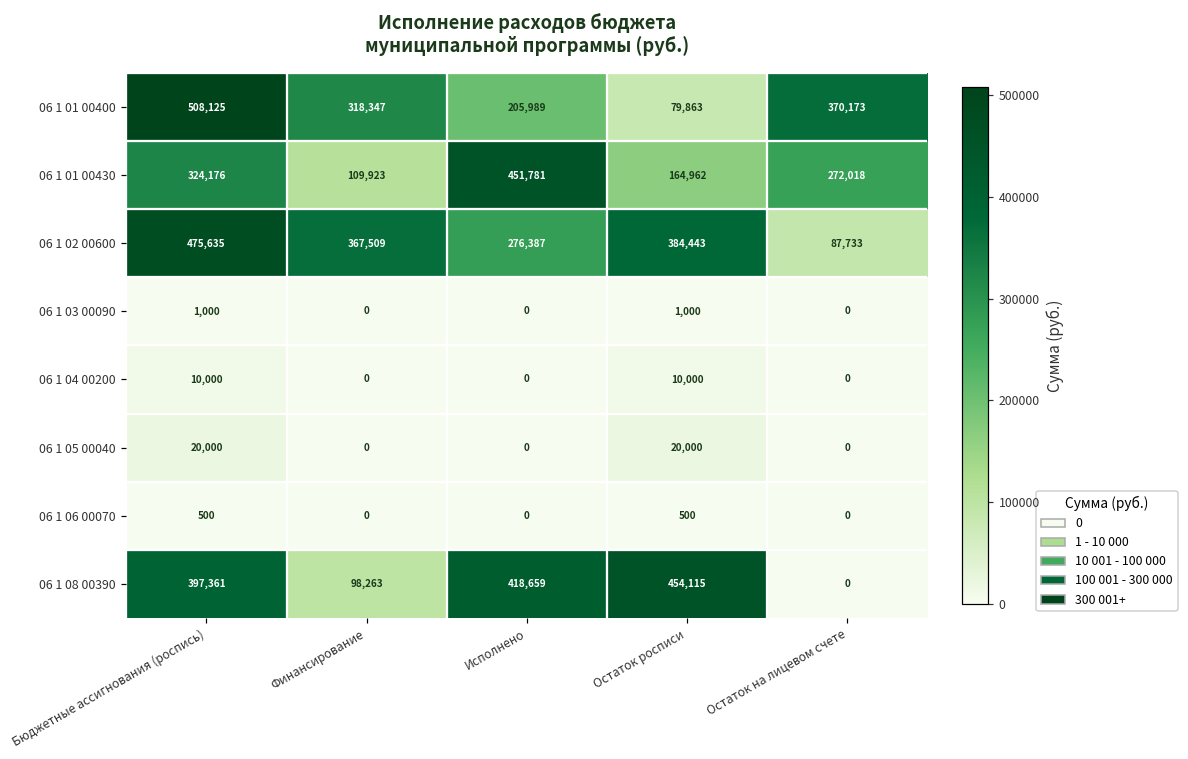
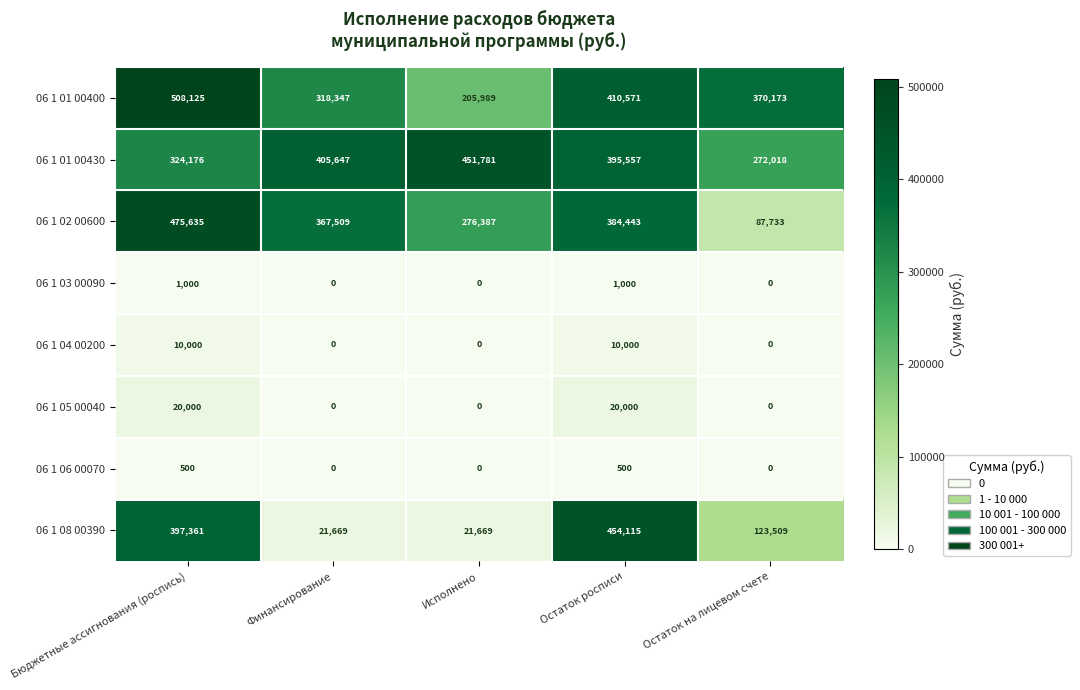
06 1 01 00400, Остаток росписи: 79,863 -> 410,571
06 1 01 00430, Финансирование: 109,923 -> 405,647
06 1 01 00430, Остаток росписи: 164,962 -> 395,557
06 1 08 00390, Финансирование: 98,263 -> 21,669
06 1 08 00390, Исполнено: 418,659 -> 21,669
06 1 08 00390, Остаток на лицевом счете: 0 -> 123,509
